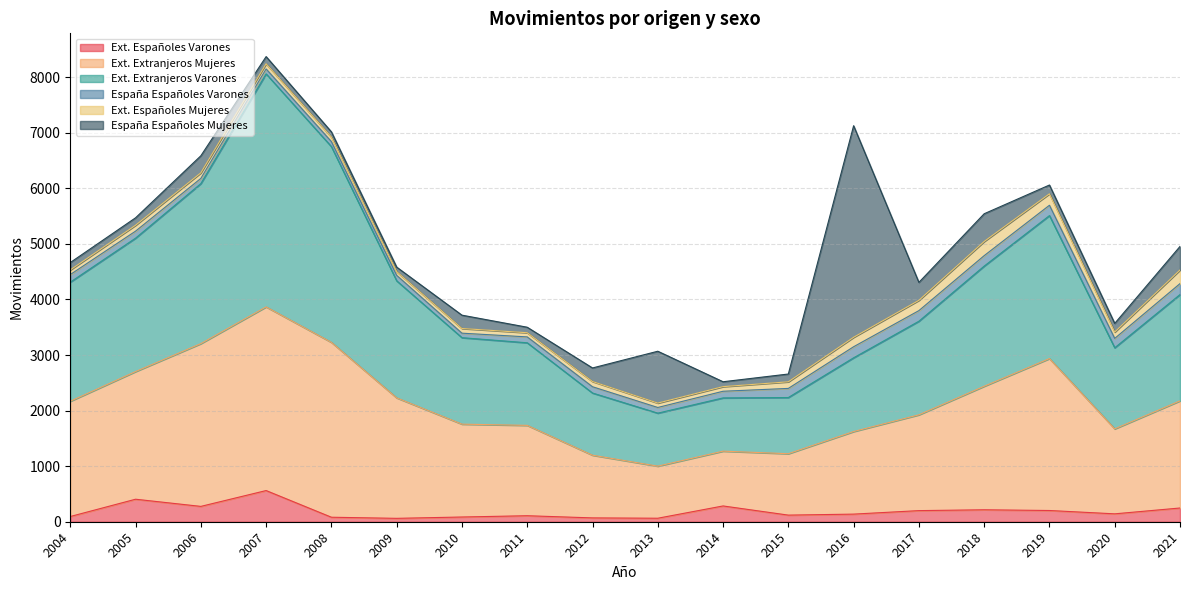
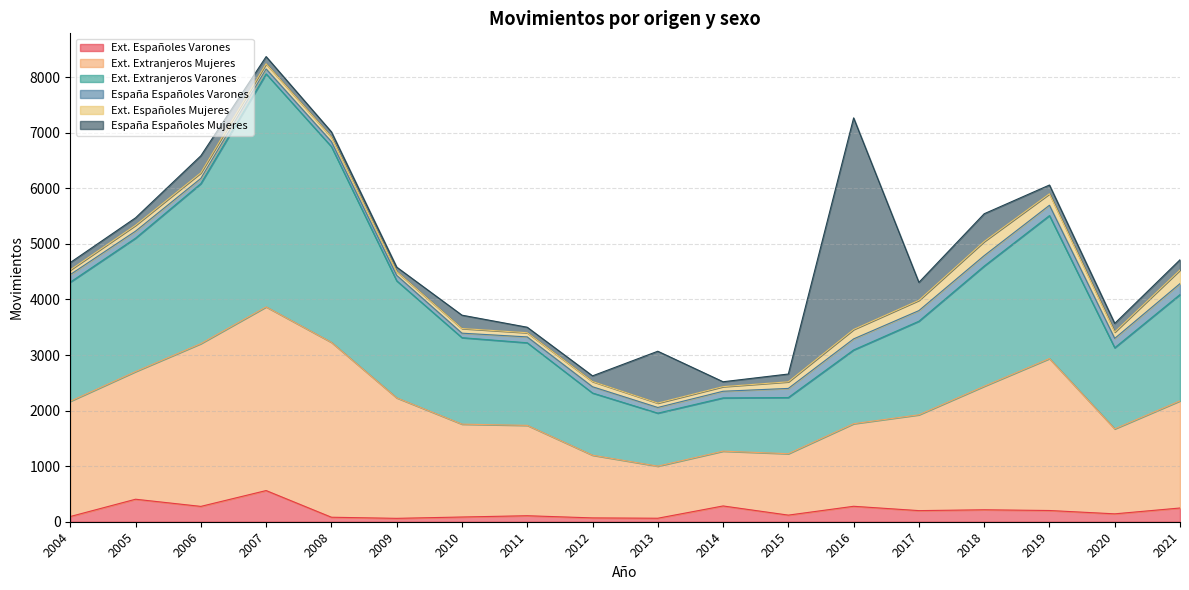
España Españoles Mujeres, 2012: 200 -> 100
Ext. Españoles Varones, 2016: 100 -> 300
España Españoles Mujeres, 2021: 400 -> 200
